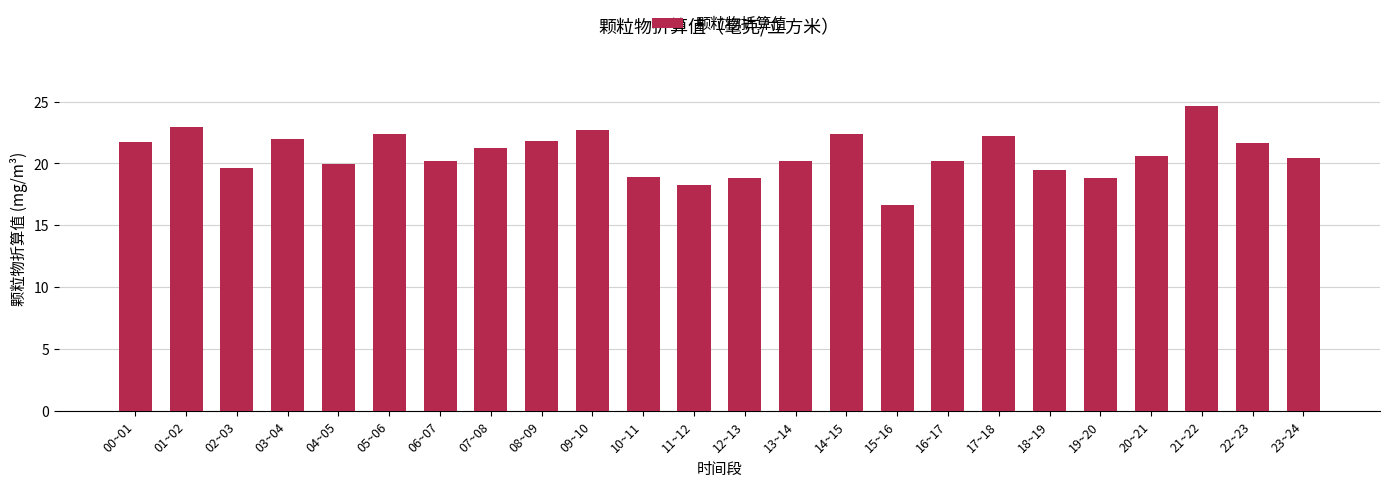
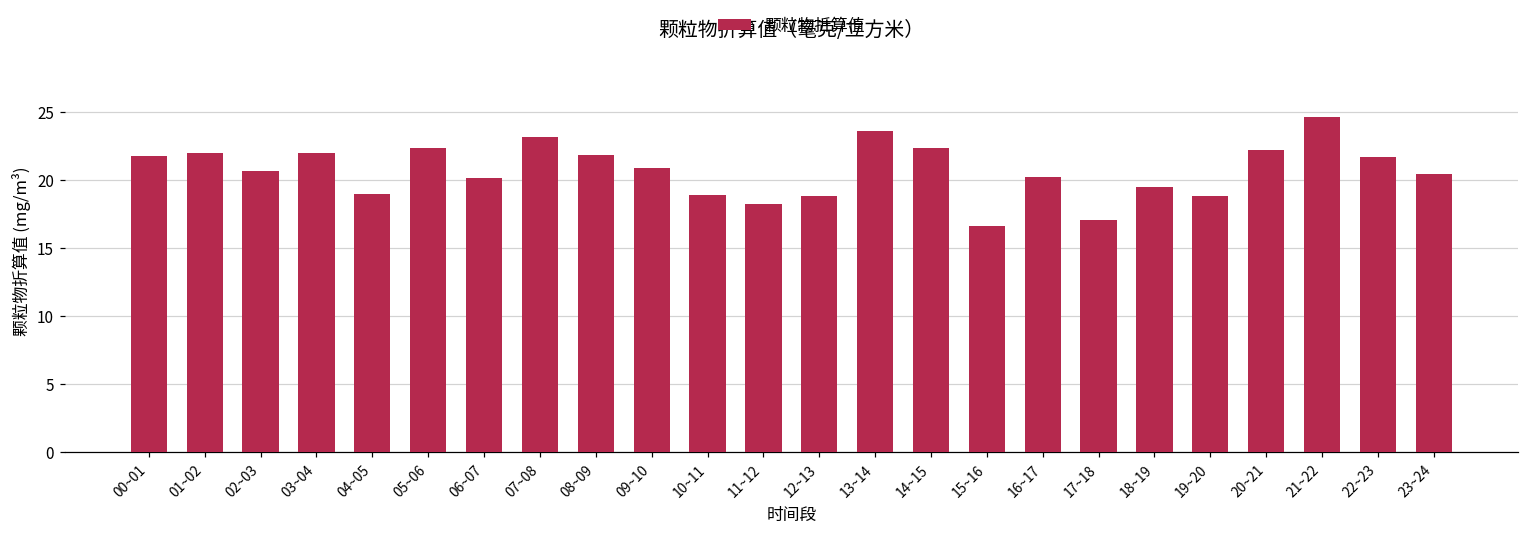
01~02: 22.9 -> 22.0
02~03: 19.7 -> 20.6
04~05: 20.0 -> 19.0
07~08: 21.2 -> 23.2
09~10: 22.7 -> 20.9
13~14: 20.2 -> 23.6
17~18: 22.2 -> 17.1
20~21: 20.6 -> 22.2
